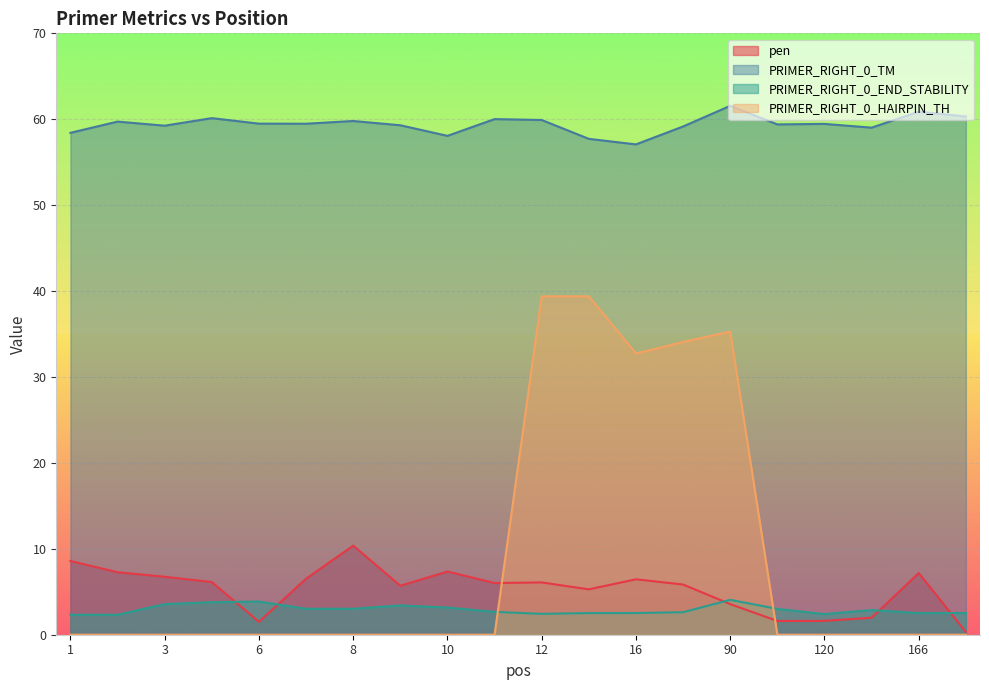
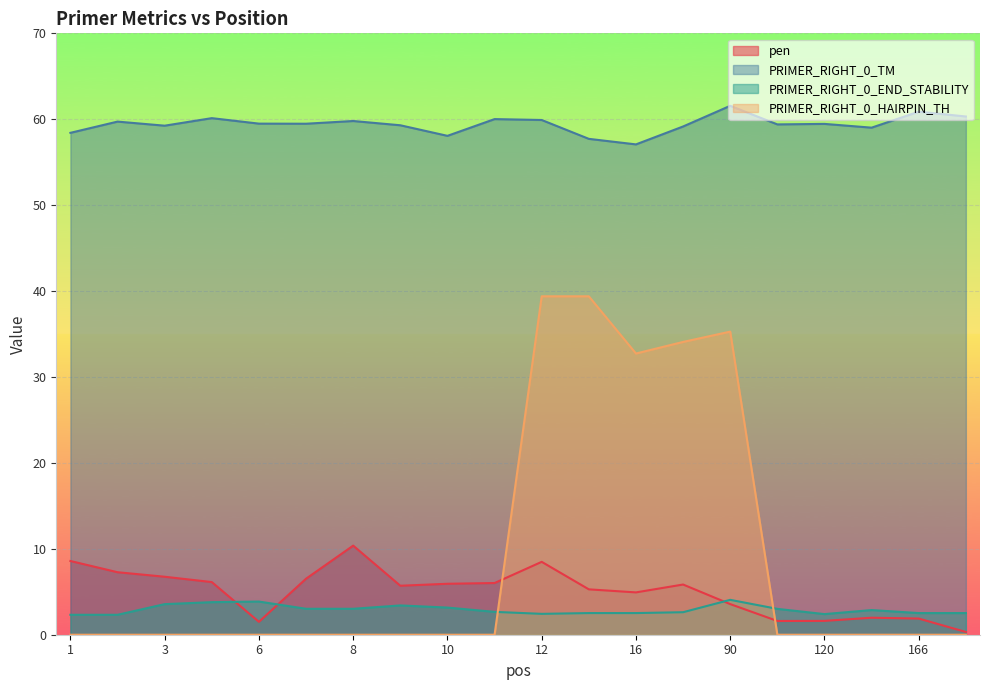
pen, 10: 7 -> 6
pen, 12: 6 -> 8
pen, 16: 6 -> 5
pen, 166: 7 -> 2
